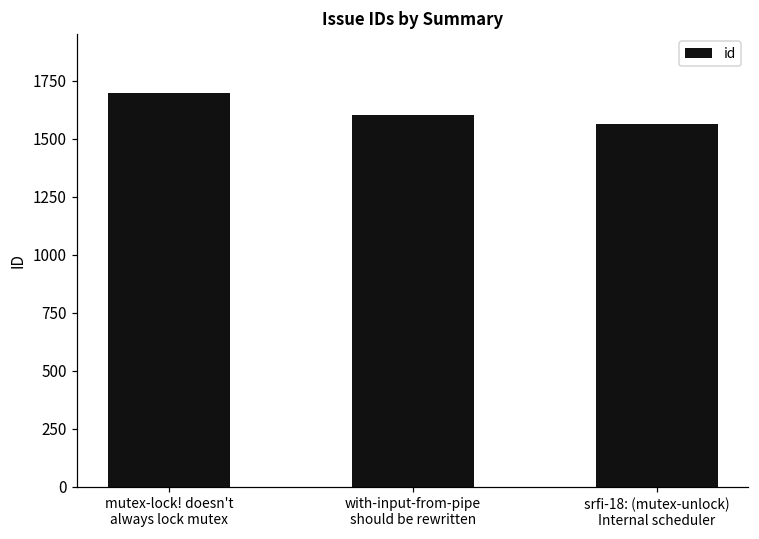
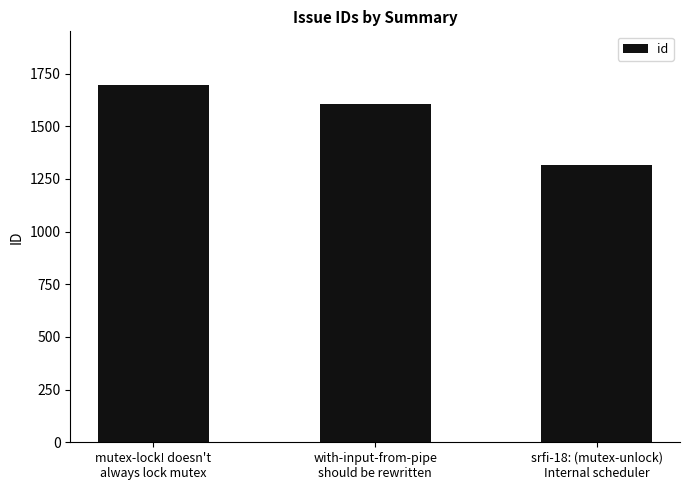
srfi-18: (mutex-unlock) Internal scheduler: 1560 -> 1320
